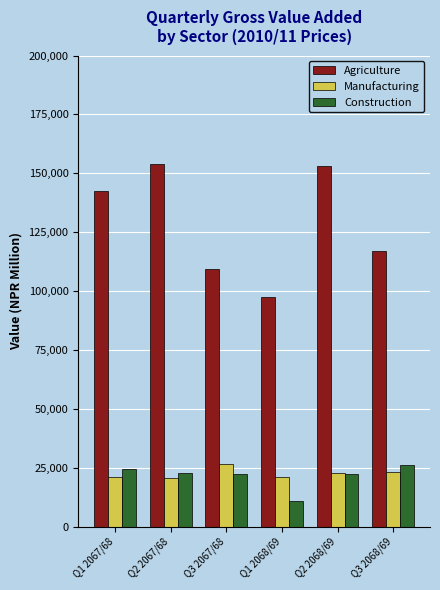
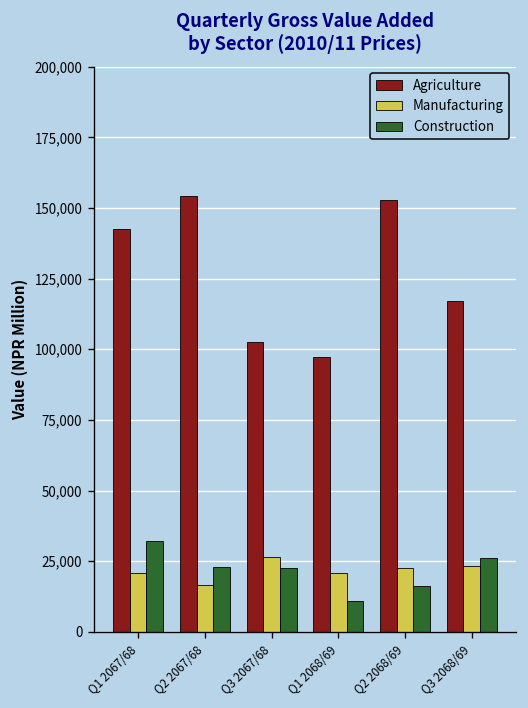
Construction, Q1 2067/68: 24,000 -> 32,000
Manufacturing, Q2 2067/68: 21,000 -> 17,000
Agriculture, Q3 2067/68: 110,000 -> 103,000
Construction, Q2 2068/69: 22,000 -> 16,000
